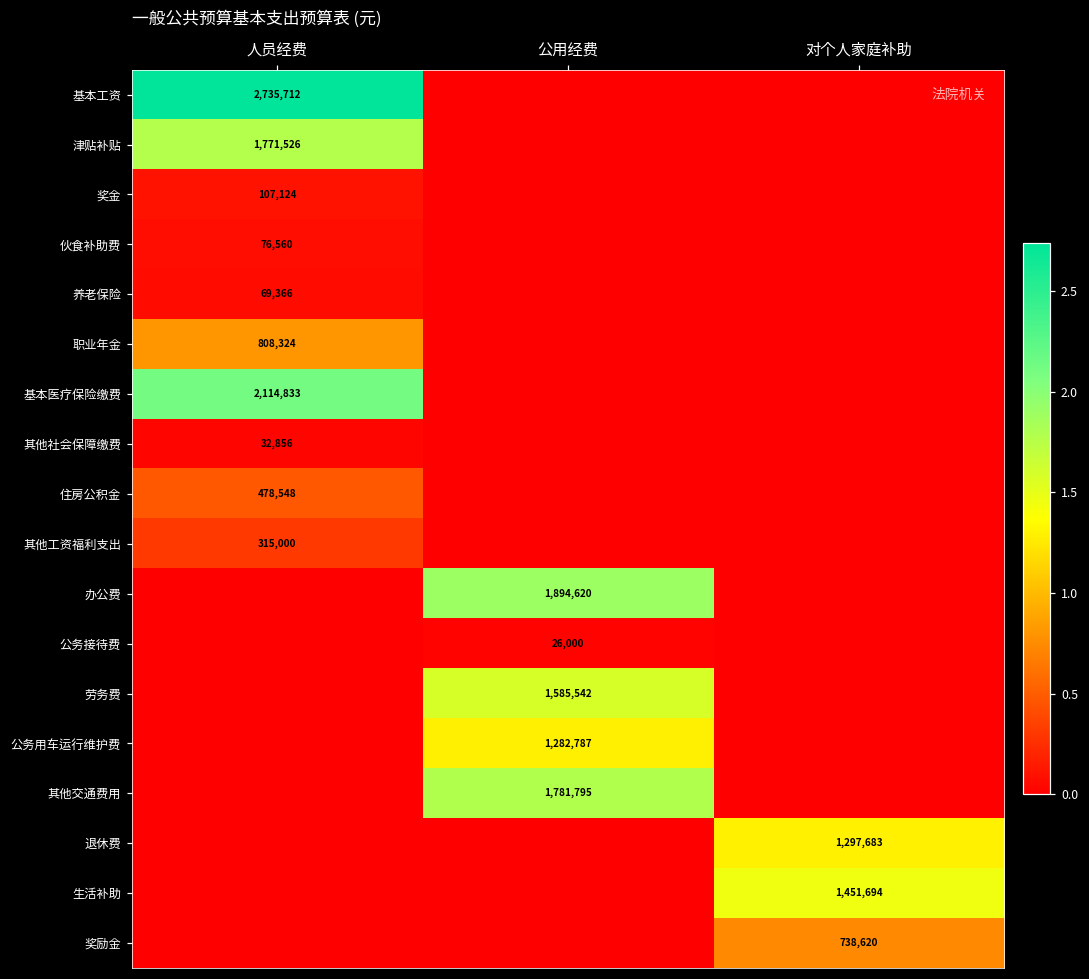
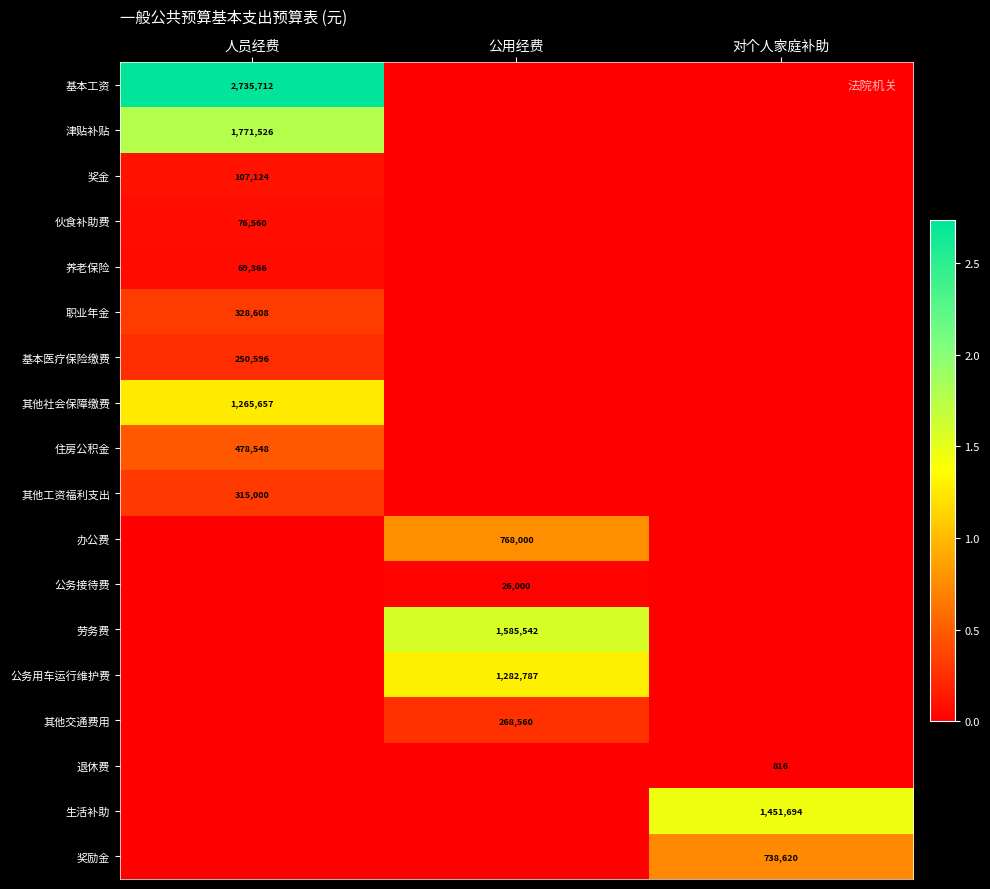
职业年金, 人员经费: 808,324 -> 328,608
基本医疗保险缴费, 人员经费: 2,114,833 -> 250,596
其他社会保障缴费, 人员经费: 32,856 -> 1,265,657
办公费, 公用经费: 1,894,620 -> 768,000
其他交通费用, 公用经费: 1,781,795 -> 268,560
退休费, 对个人家庭补助: 1,297,683 -> 816
